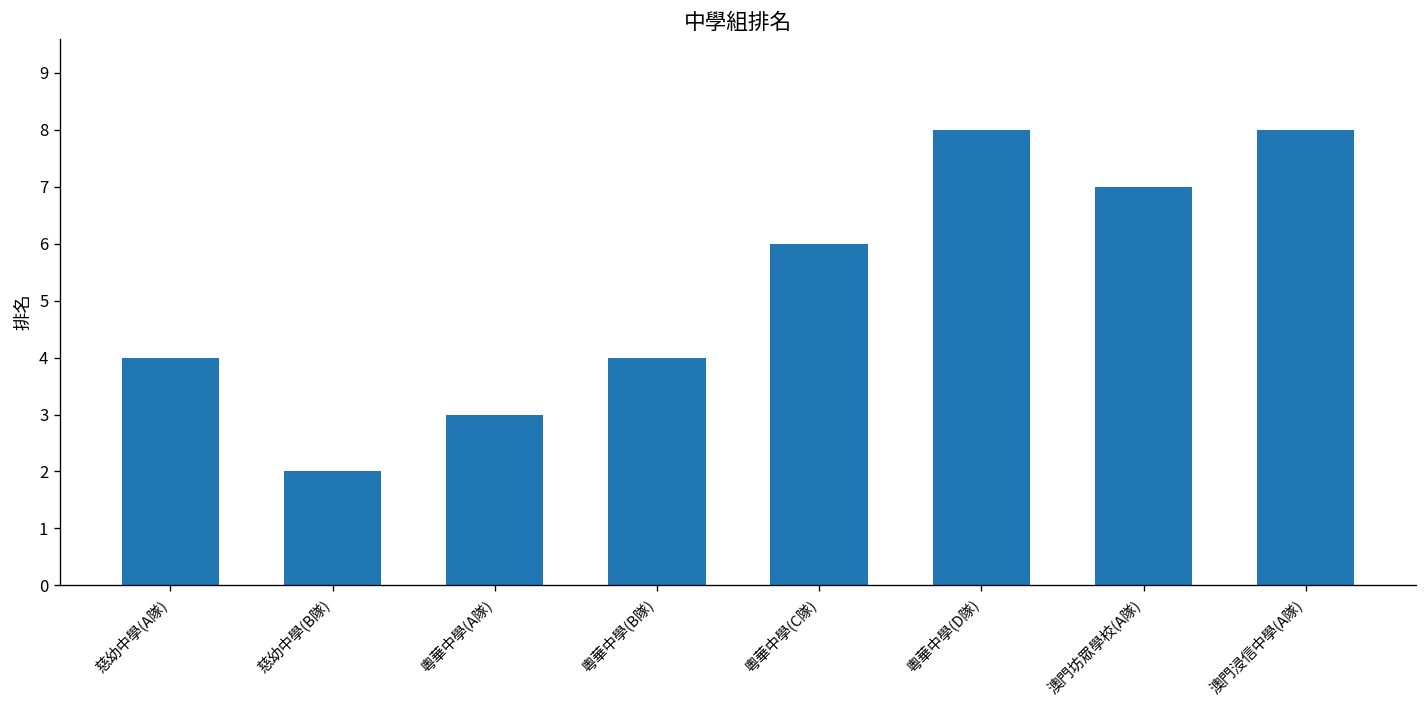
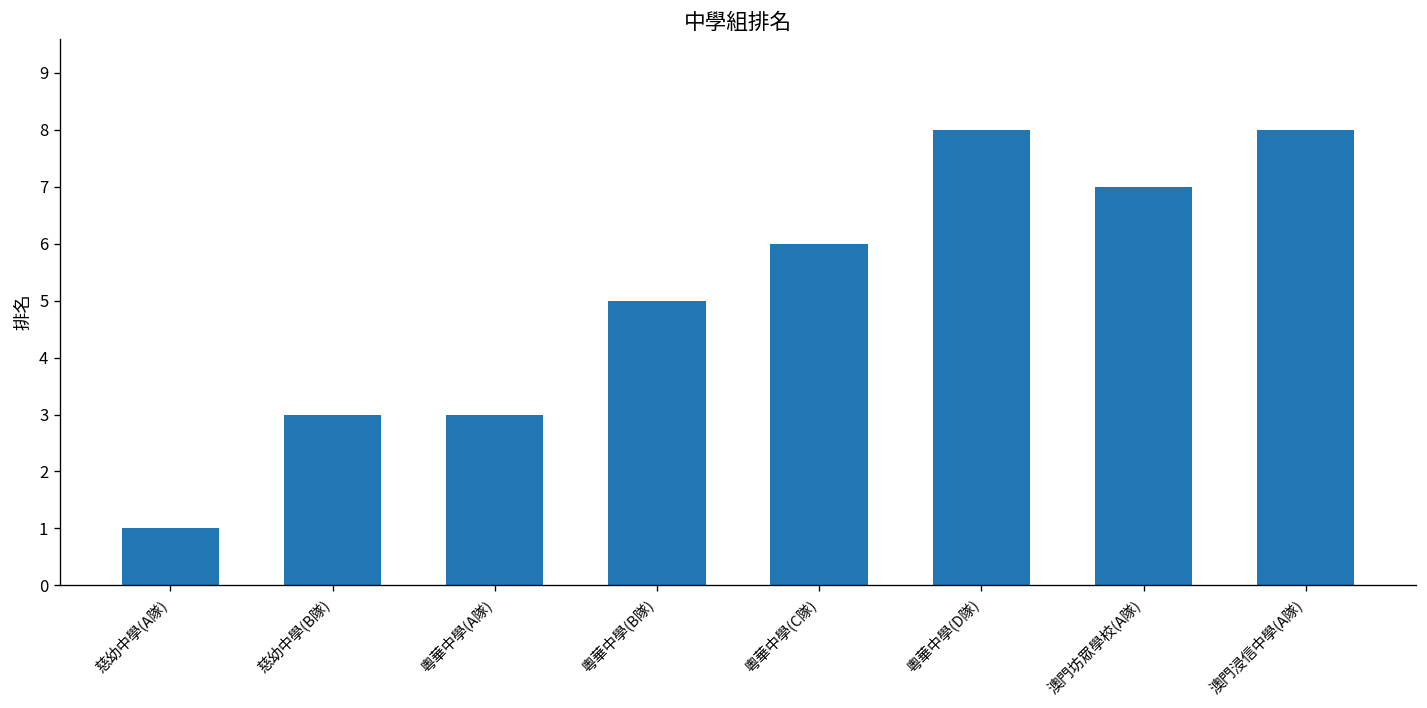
慈幼中學(A隊): 4 -> 1
慈幼中學(B隊): 2 -> 3
粵華中學(B隊): 4 -> 5
